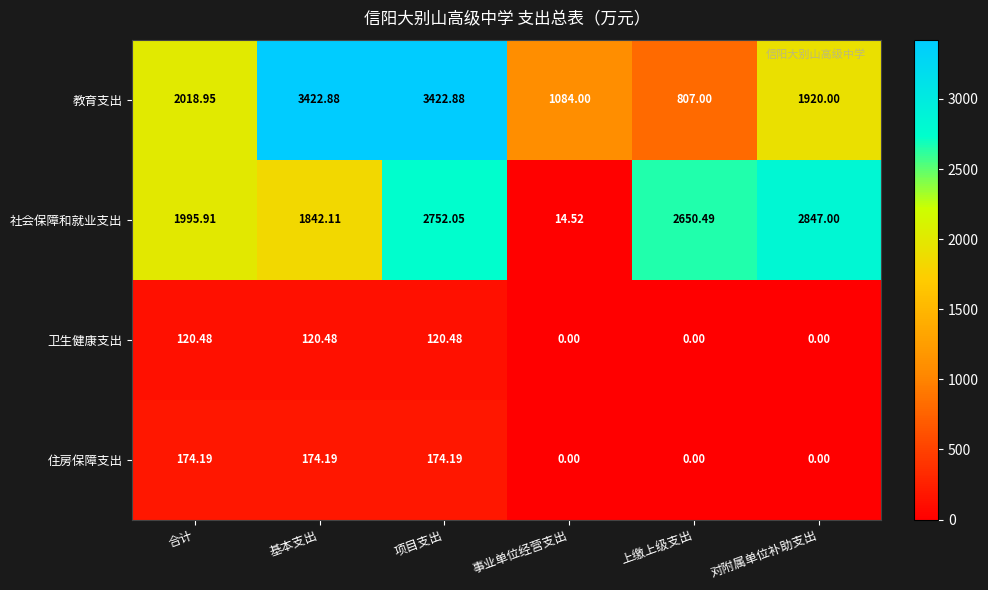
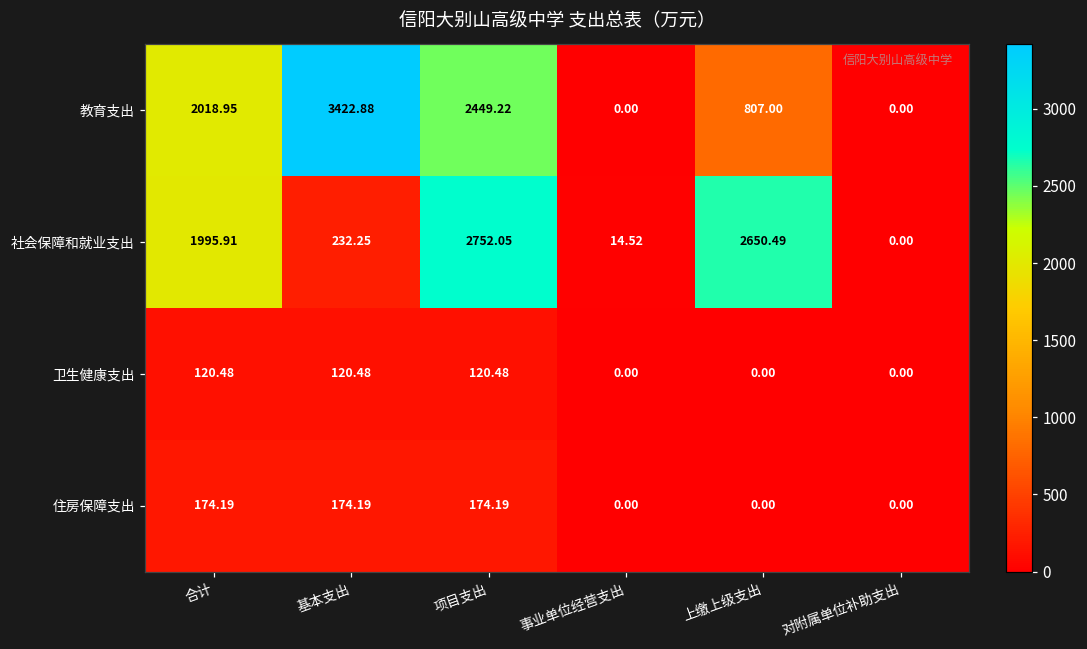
教育支出, 项目支出: 3422.88 -> 2449.22
教育支出, 事业单位经营支出: 1084.00 -> 0.00
教育支出, 对附属单位补助支出: 1920.00 -> 0.00
社会保障和就业支出, 基本支出: 1842.11 -> 232.25
社会保障和就业支出, 对附属单位补助支出: 2847.00 -> 0.00
